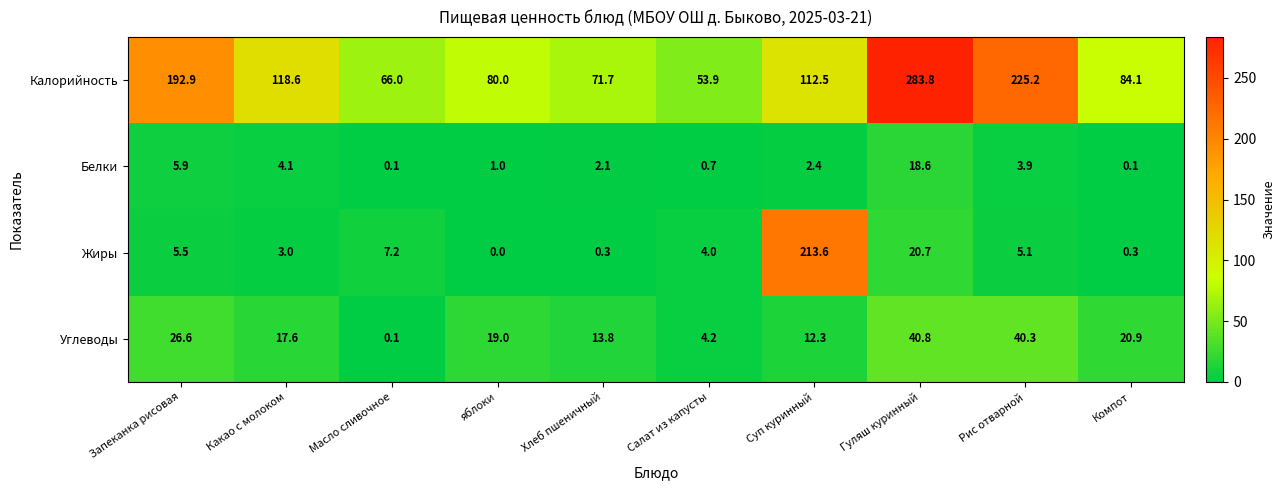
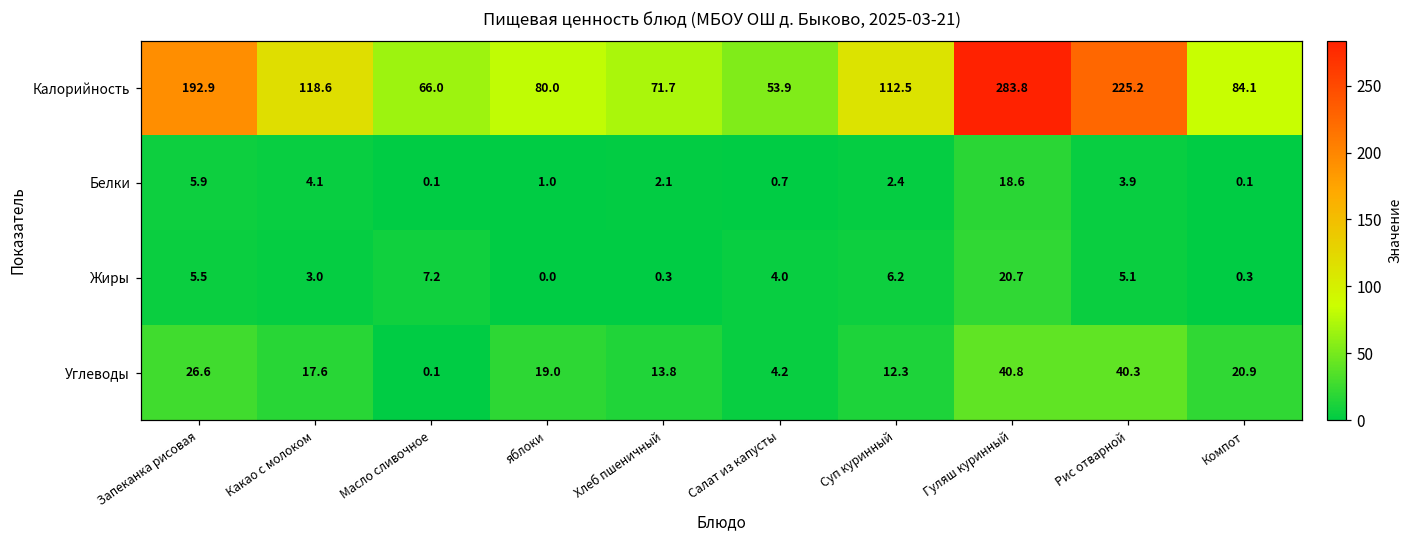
Жиры, Суп куринный: 213.6 -> 6.2
